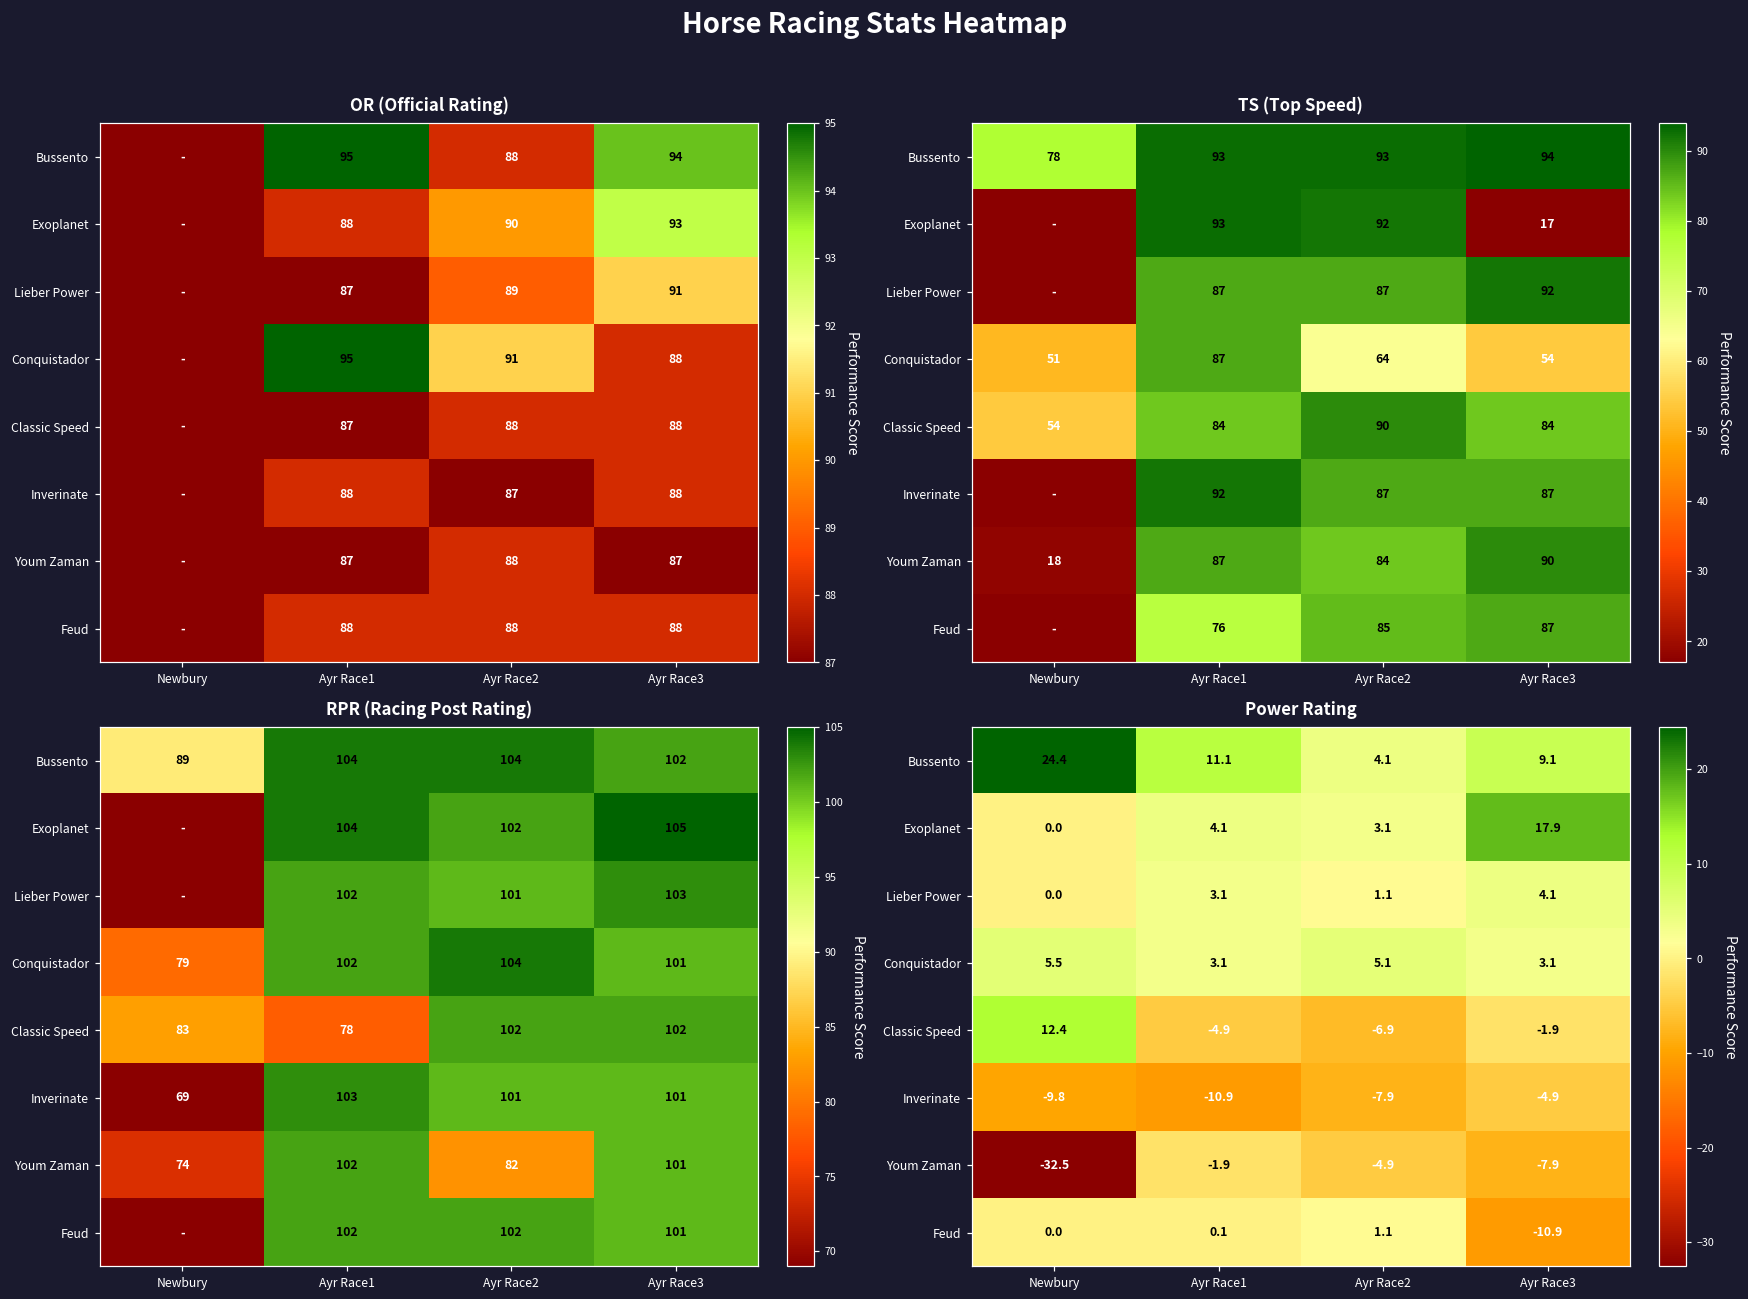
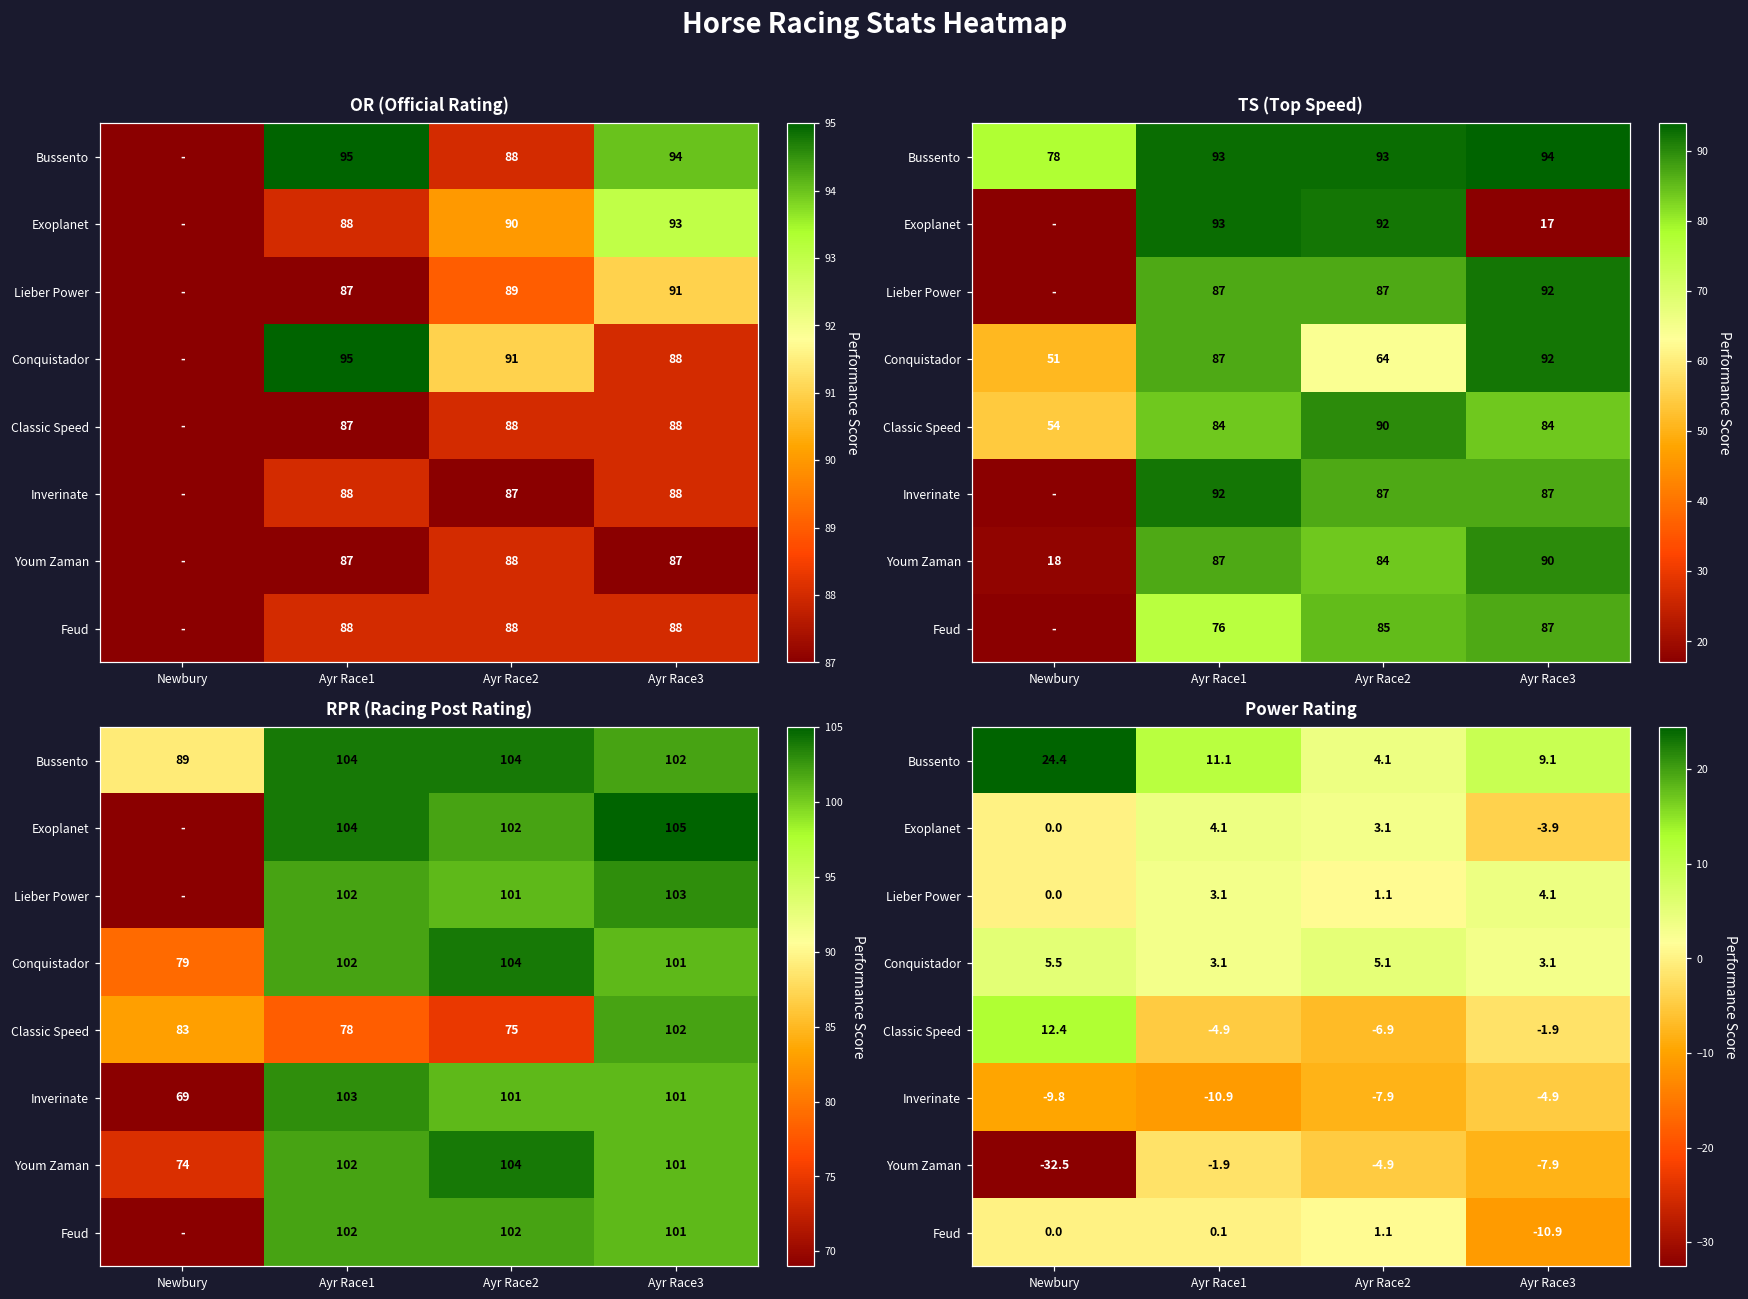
TS (Top Speed), Conquistador, Ayr Race3: 54 -> 92
RPR (Racing Post Rating), Classic Speed, Ayr Race2: 102 -> 75
RPR (Racing Post Rating), Youm Zaman, Ayr Race2: 82 -> 104
Power Rating, Exoplanet, Ayr Race3: 17.9 -> -3.9
